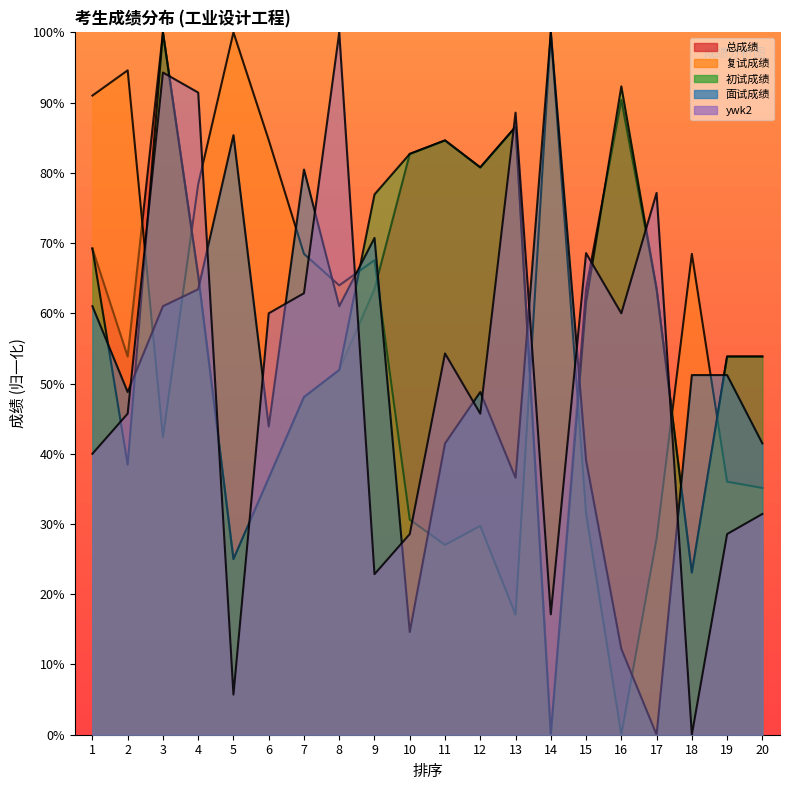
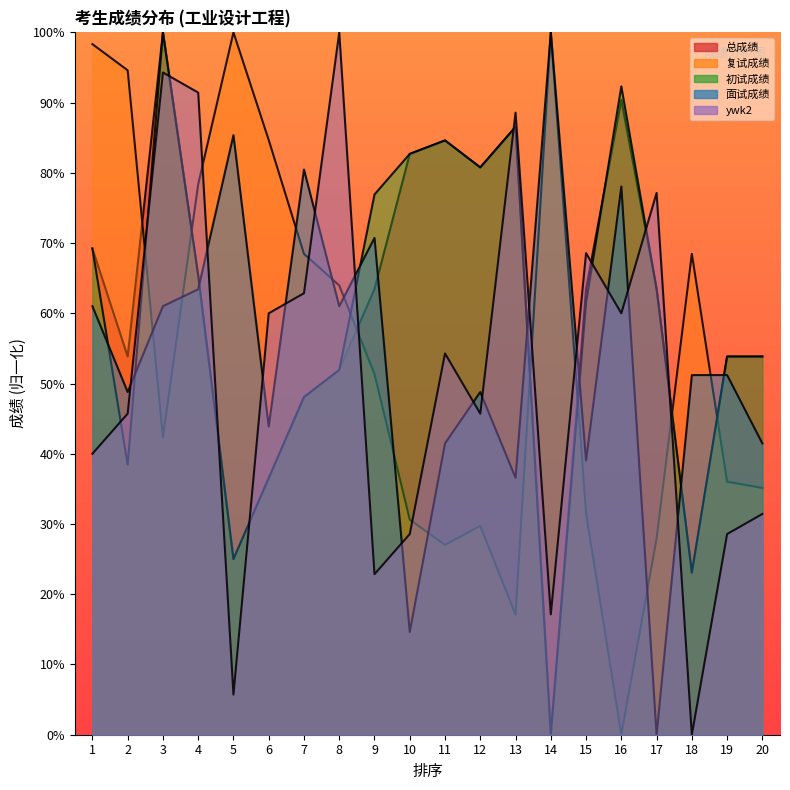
复试成绩, 1: 91% -> 98%
复试成绩, 9: 68% -> 51%
面试成绩, 16: 12% -> 78%
